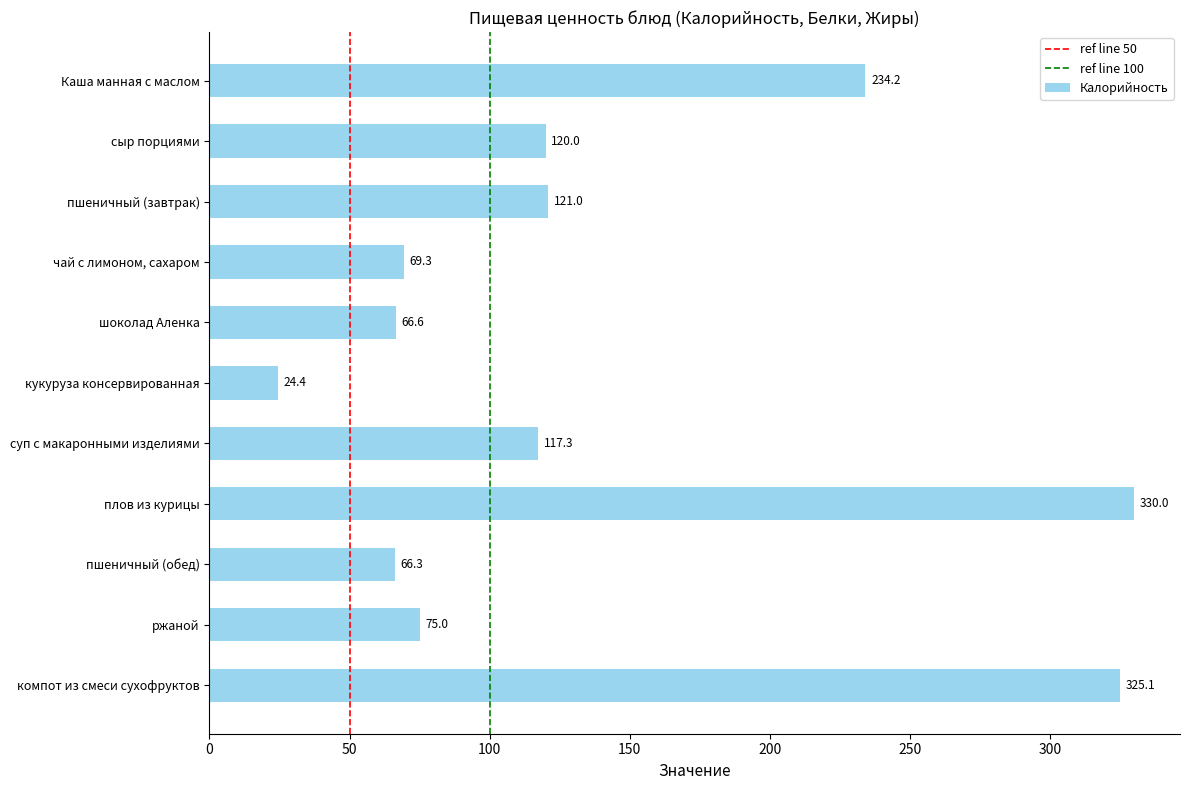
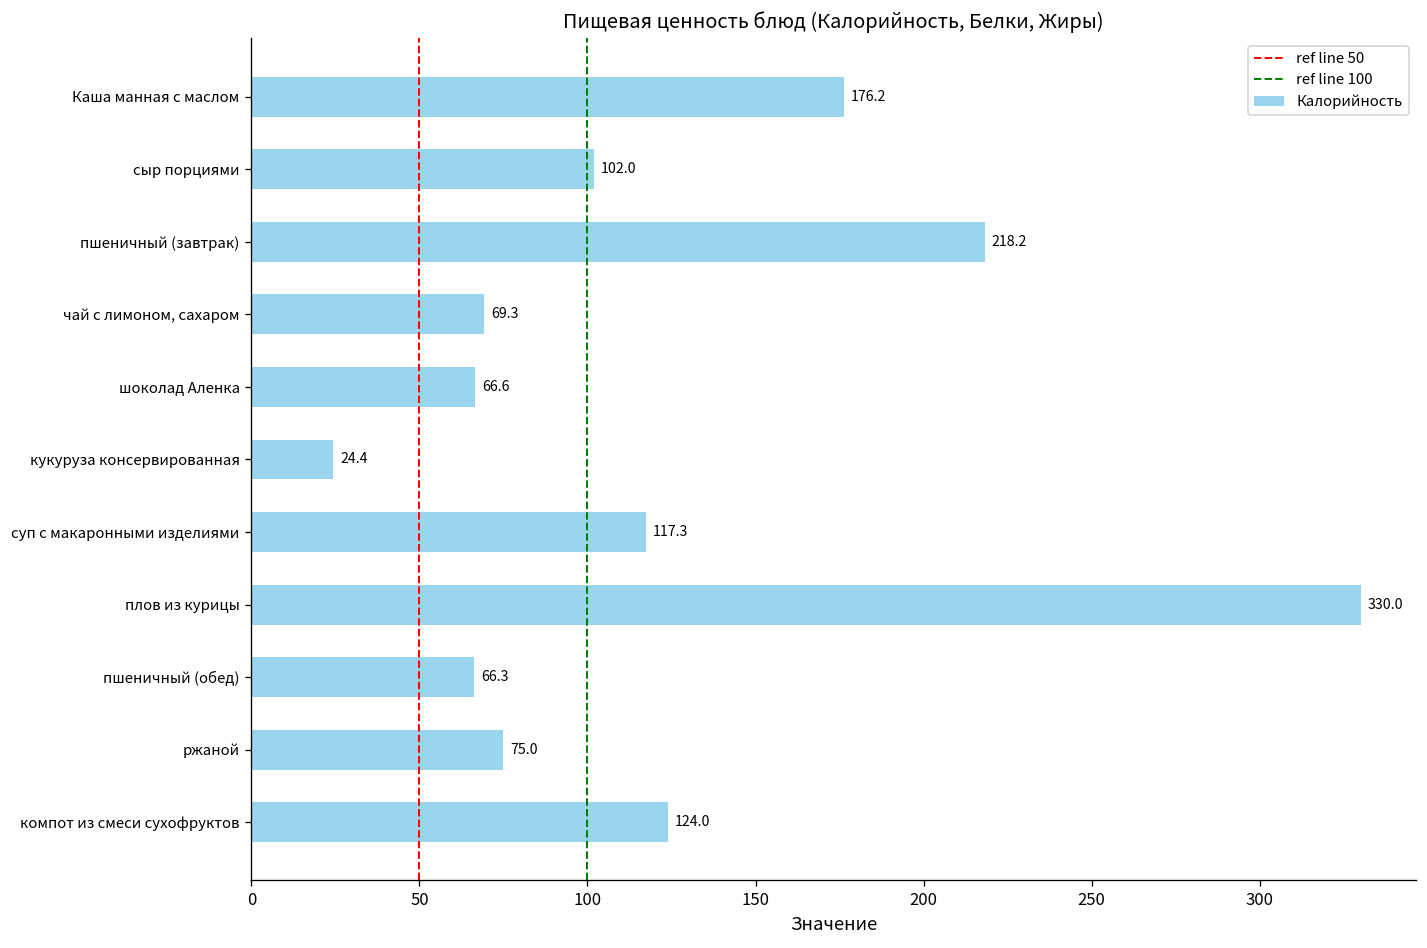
Каша манная с маслом: 234.2 -> 176.2
сыр порциями: 120.0 -> 102.0
пшеничный (завтрак): 121.0 -> 218.2
компот из смеси сухофруктов: 325.1 -> 124.0
